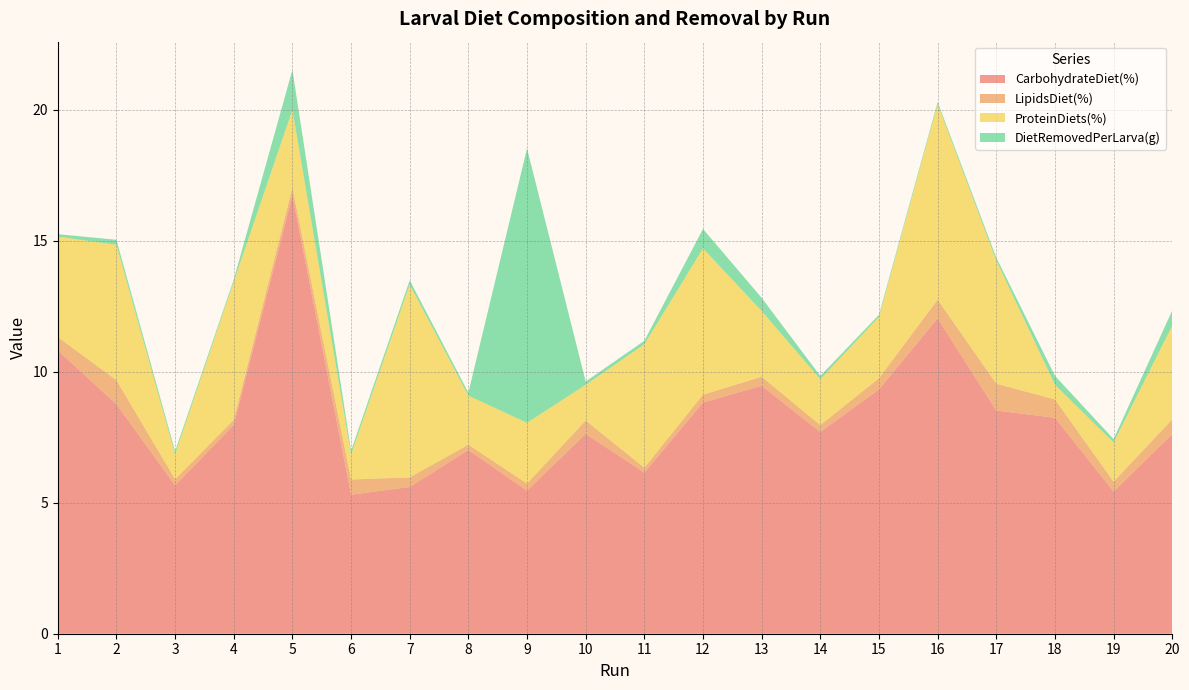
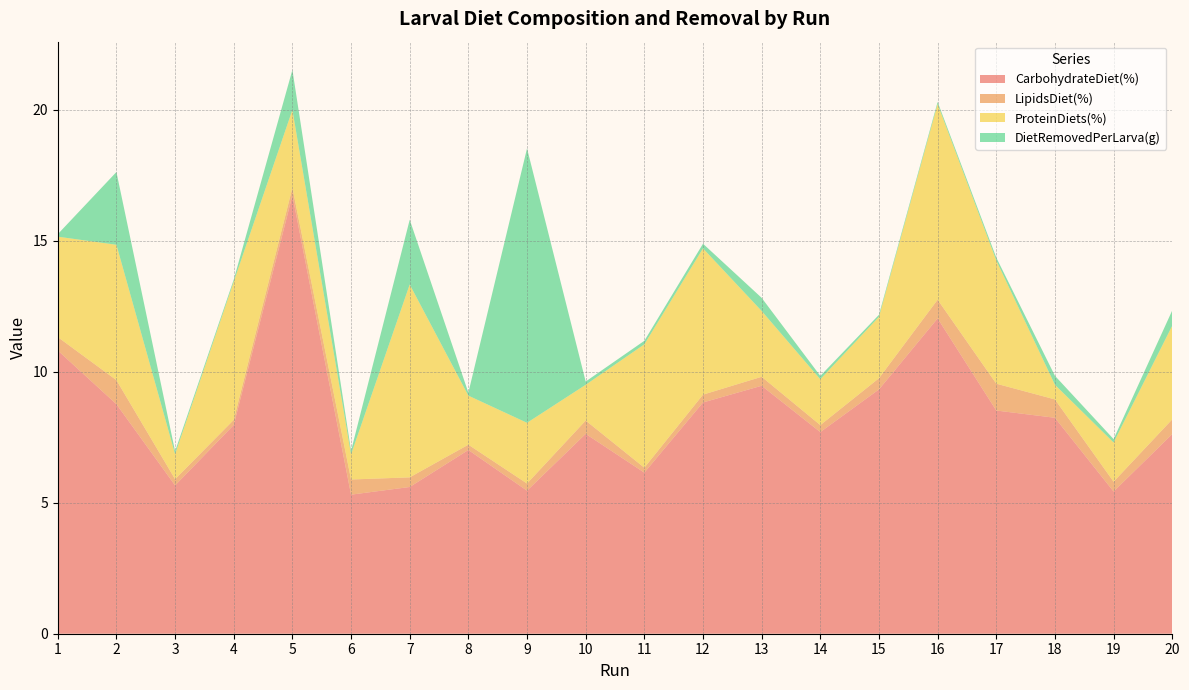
DietRemovedPerLarva(g), 2: 0.2 -> 2.8
DietRemovedPerLarva(g), 7: 0.2 -> 2.5
DietRemovedPerLarva(g), 12: 0.7 -> 0.2
